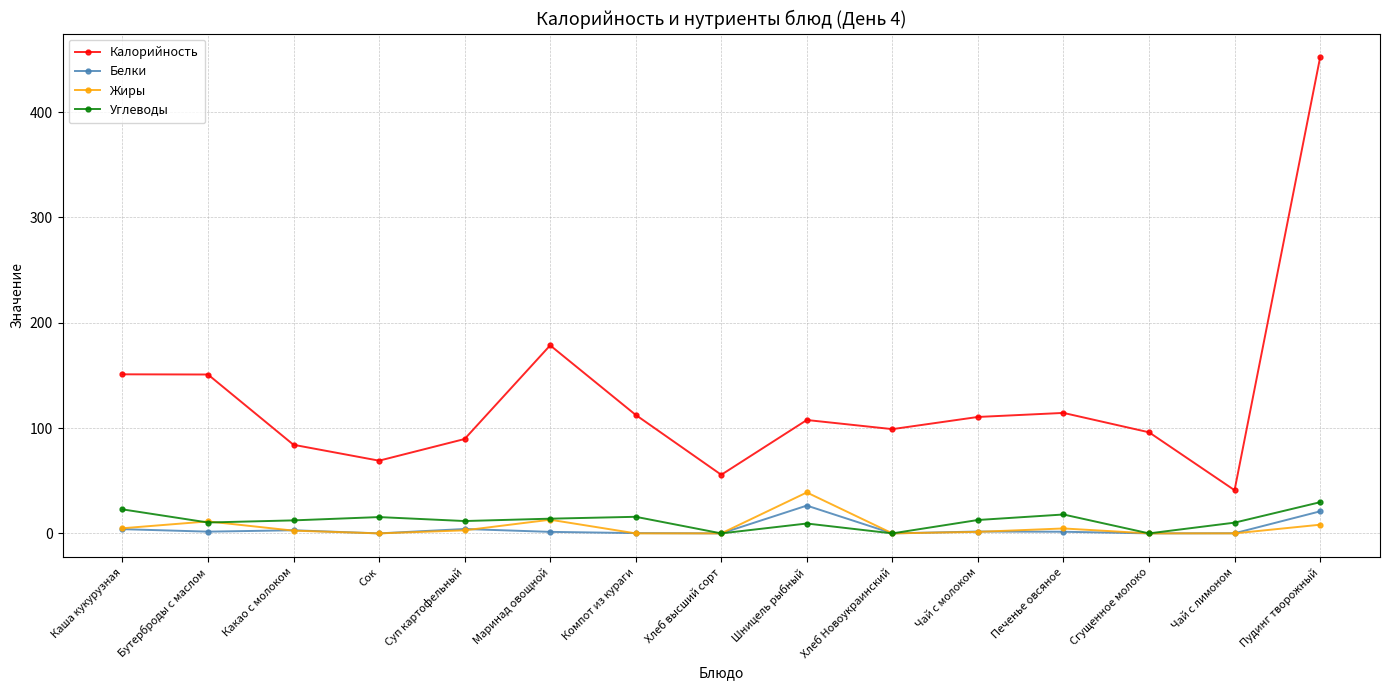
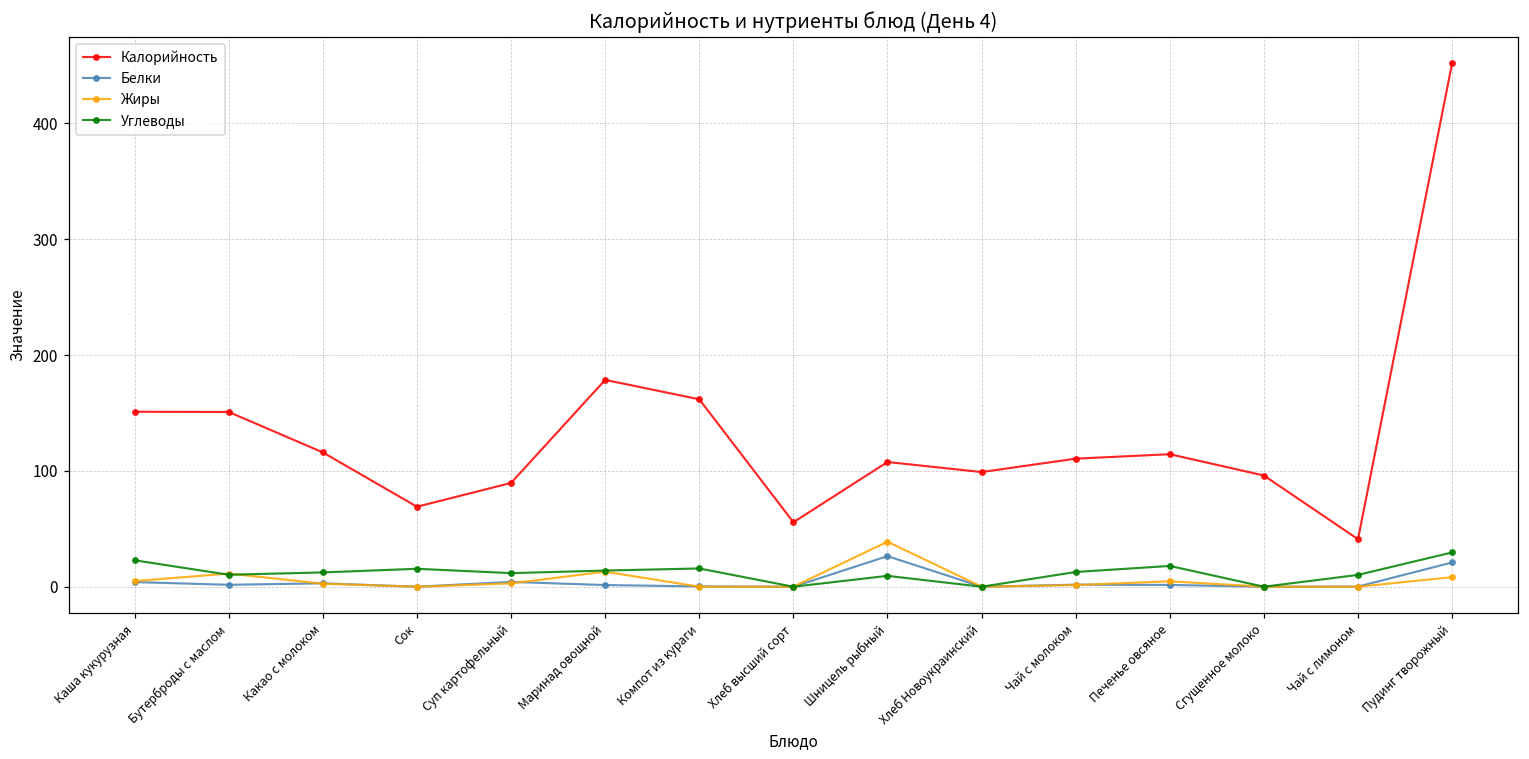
Калорийность, Какао с молоком: 84 -> 116
Калорийность, Компот из кураги: 113 -> 162
